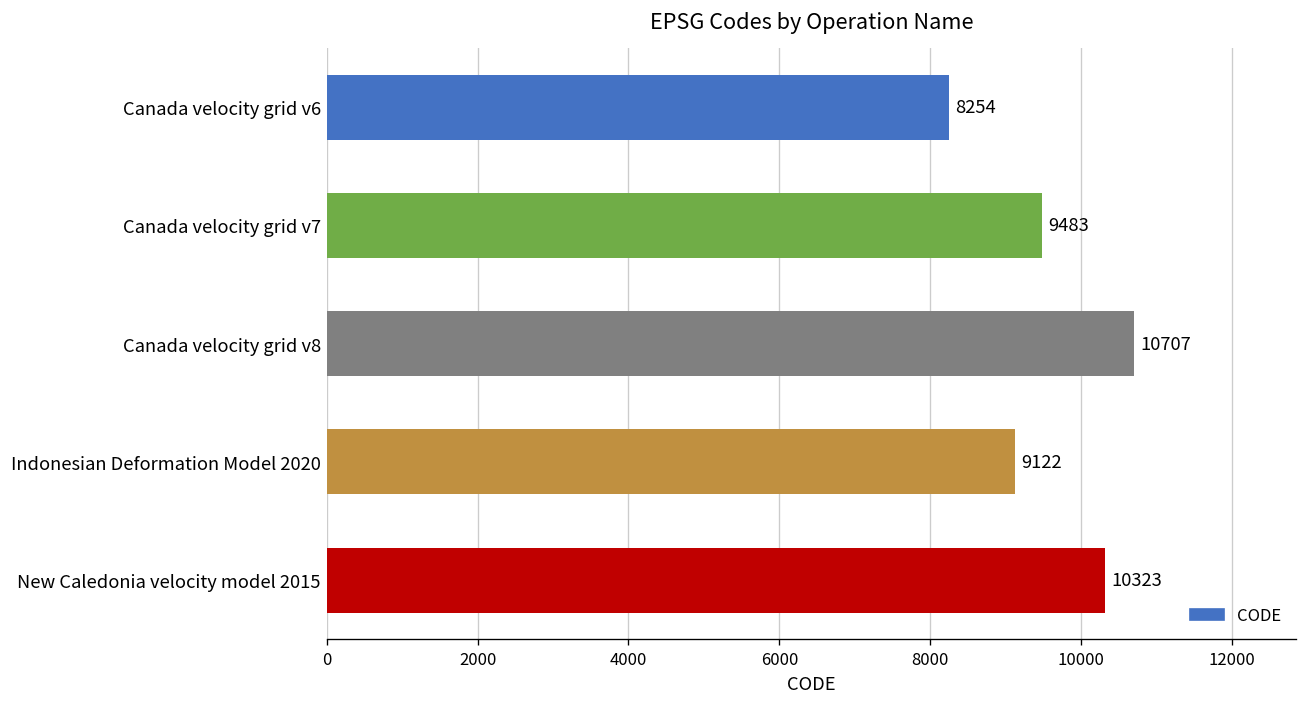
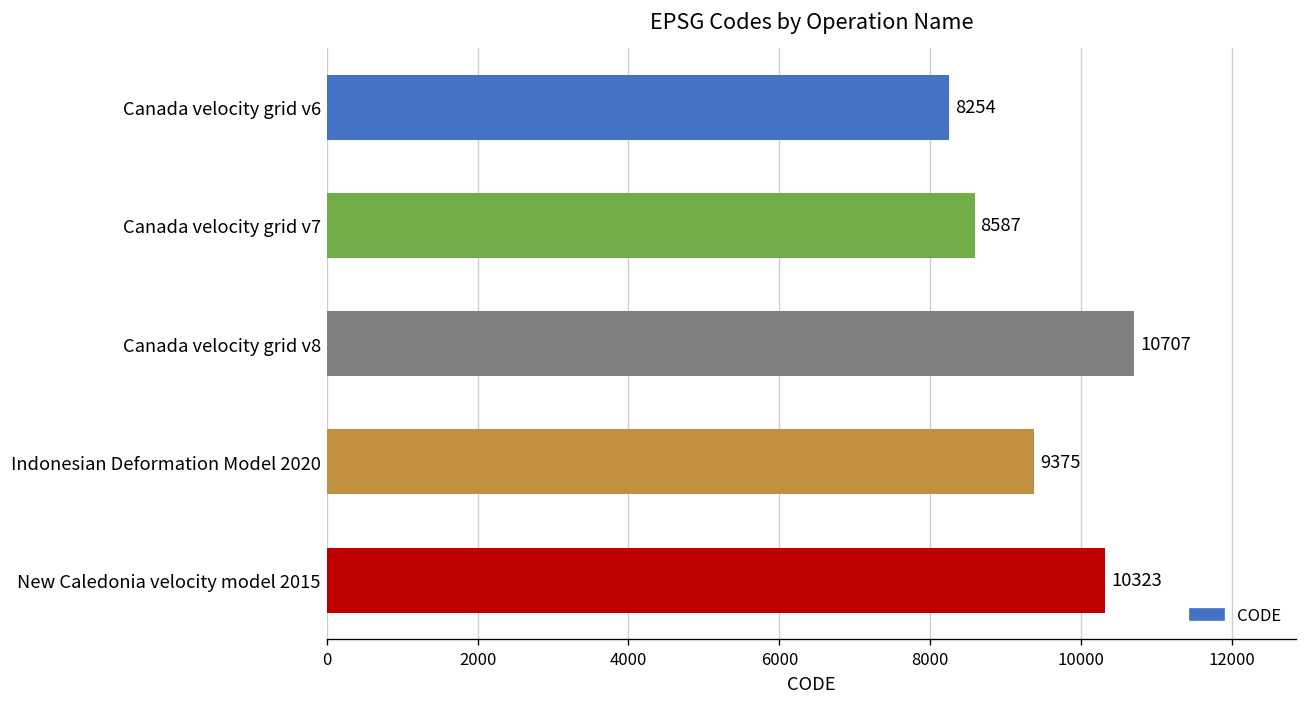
Canada velocity grid v7: 9483 -> 8587
Indonesian Deformation Model 2020: 9122 -> 9375
